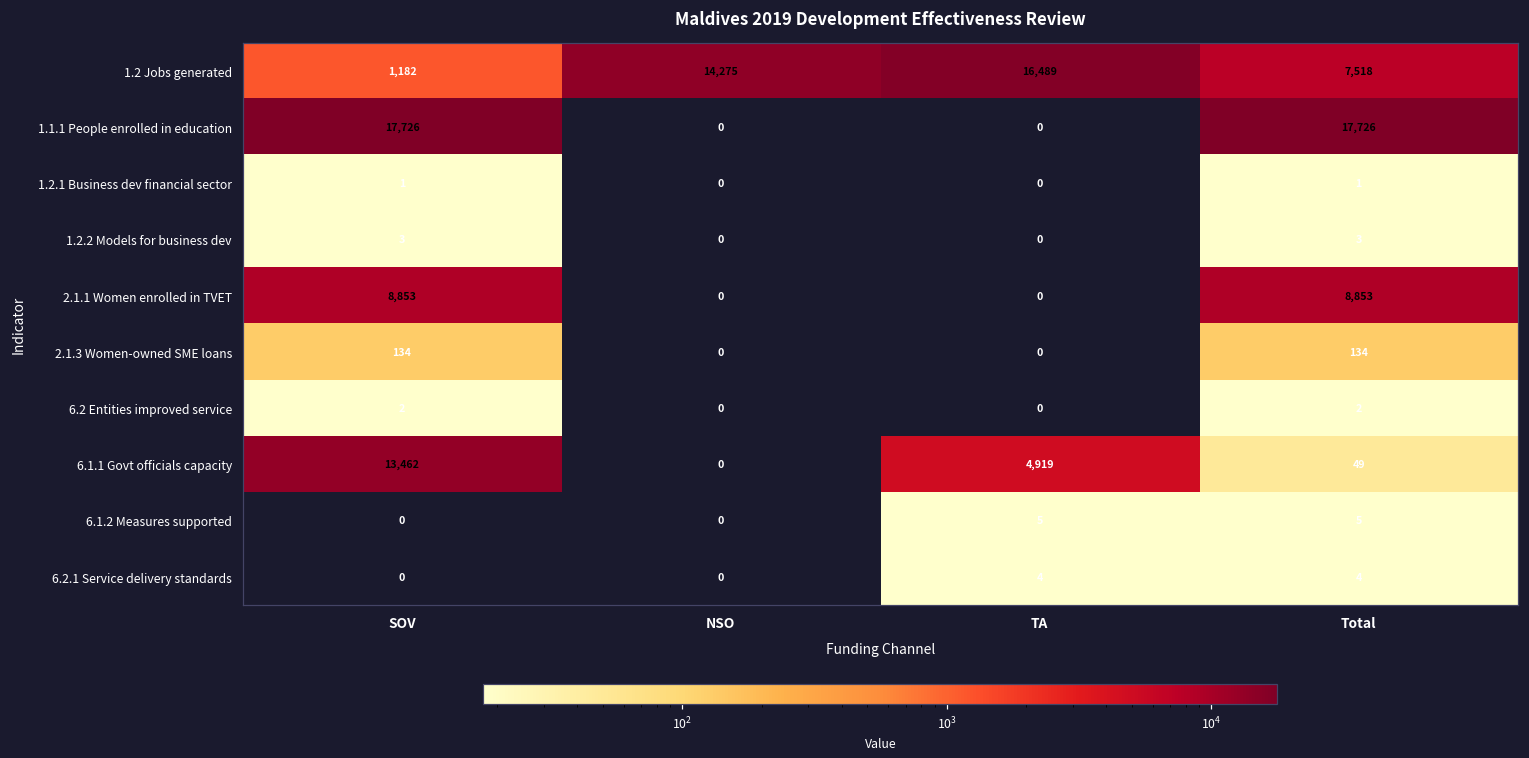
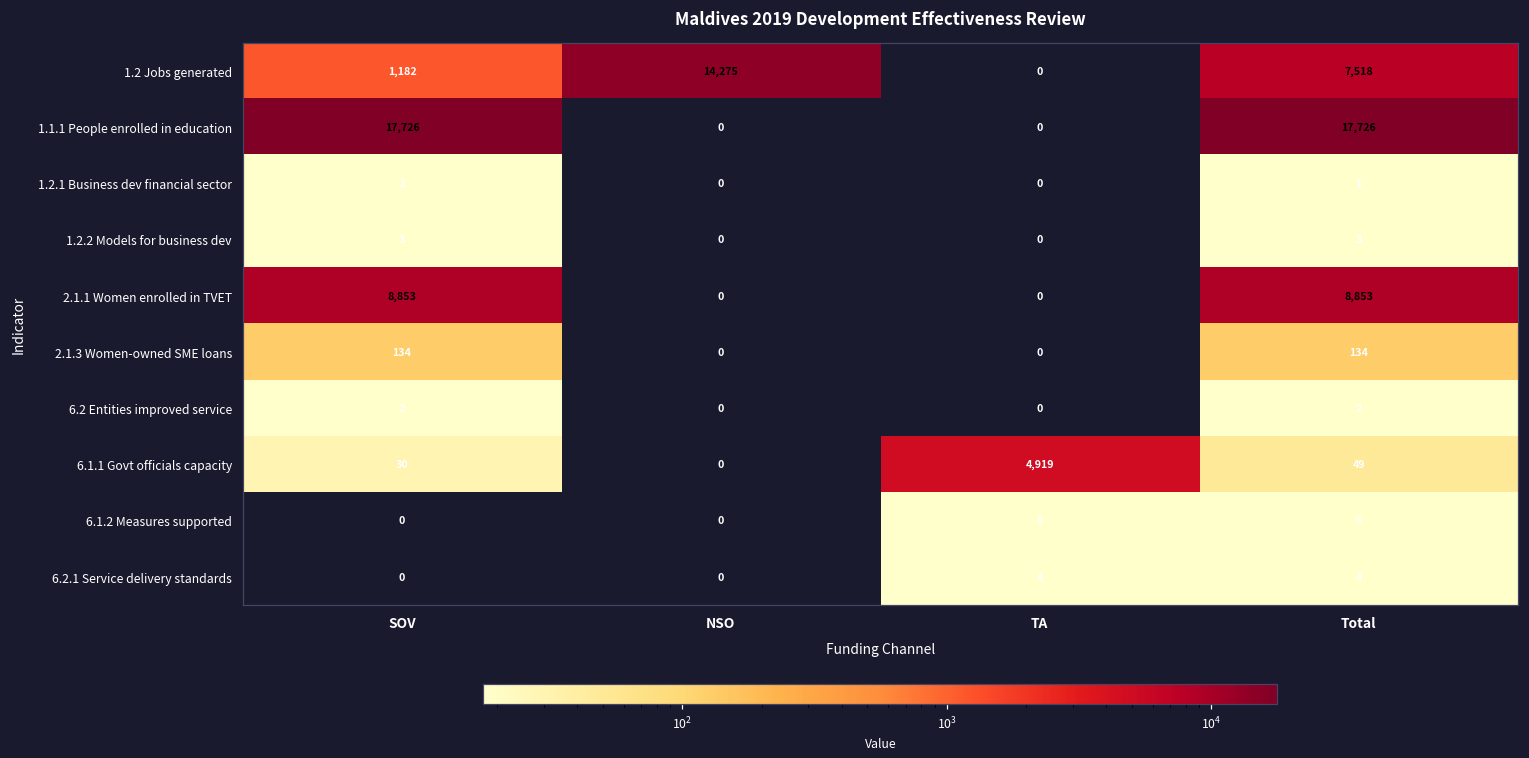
1.2 Jobs generated, TA: 16,489 -> 0
6.1.1 Govt officials capacity, SOV: 13,462 -> 30
